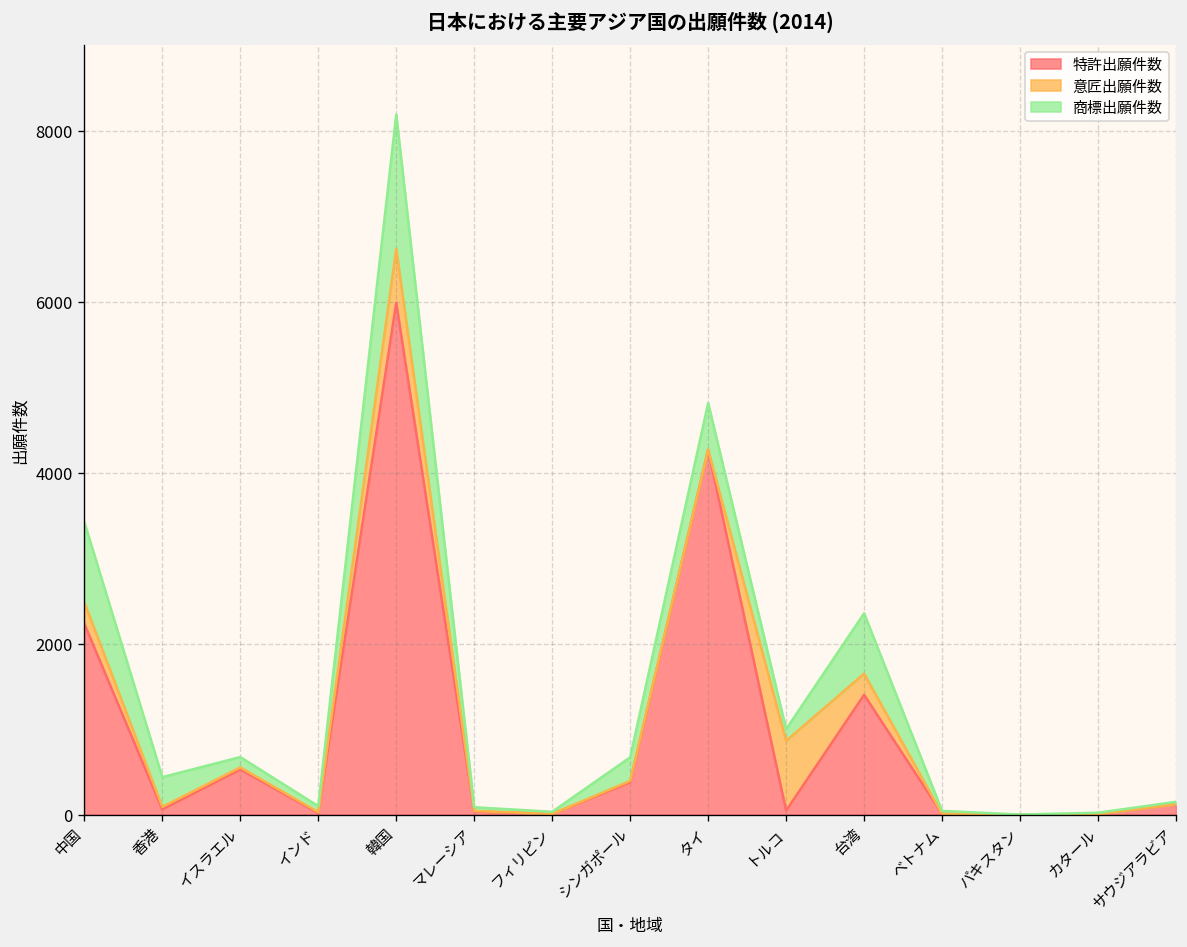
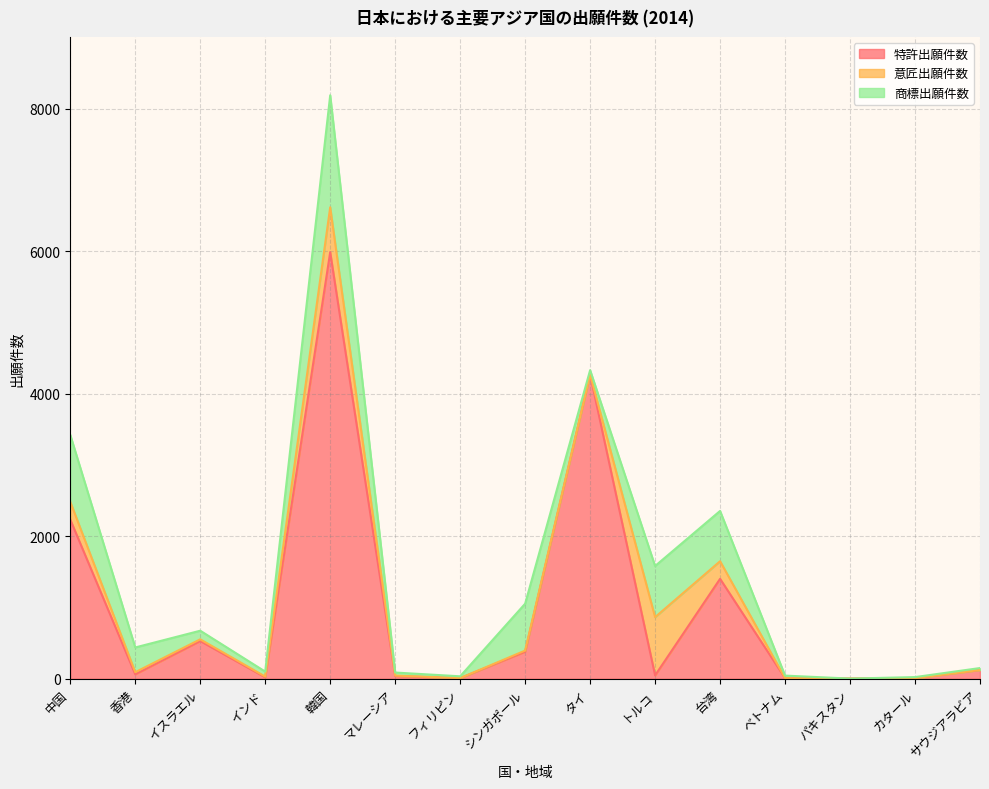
商標出願件数, シンガポール: 300 -> 700
商標出願件数, タイ: 500 -> 100
商標出願件数, トルコ: 100 -> 700
